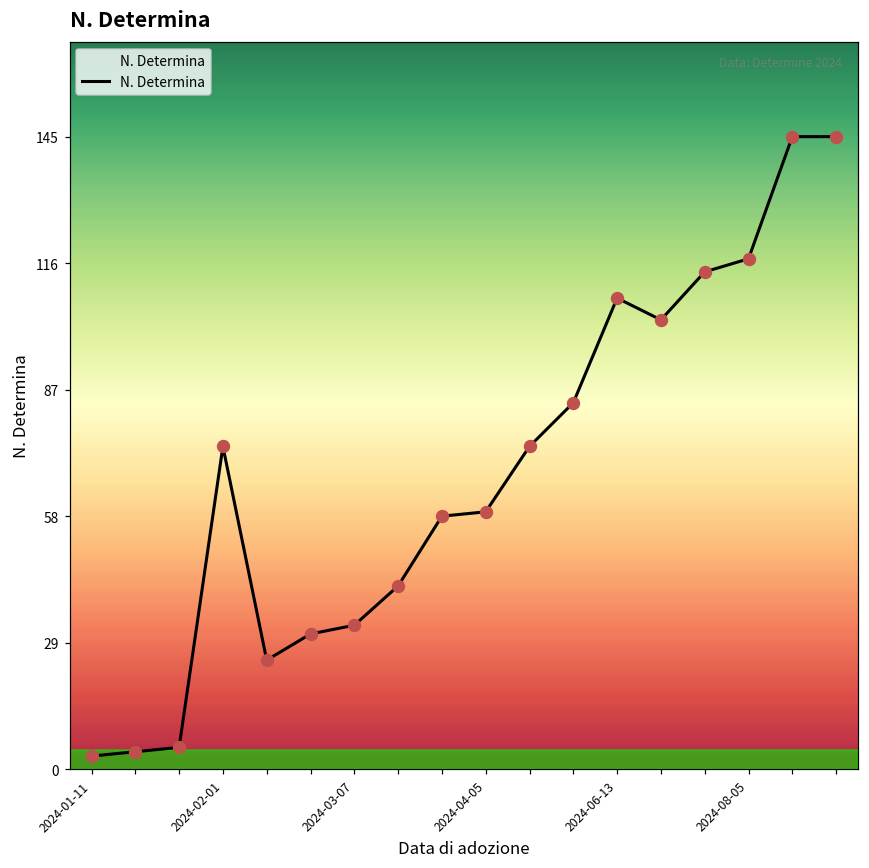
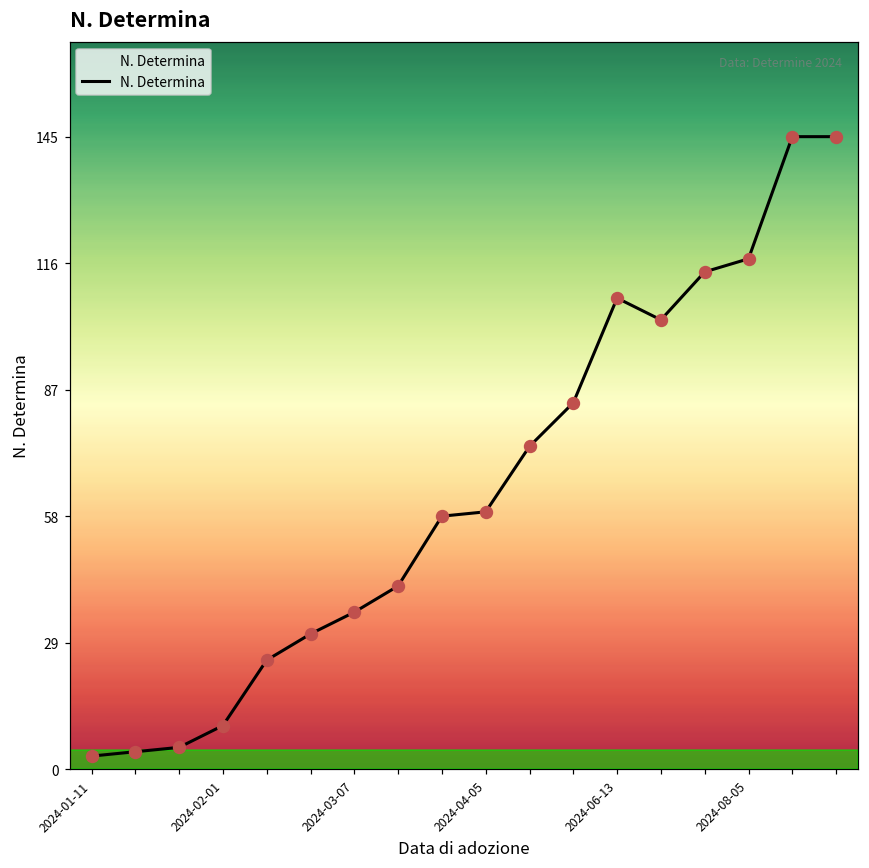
2024-02-01: 74 -> 10
2024-03-07: 33 -> 36
